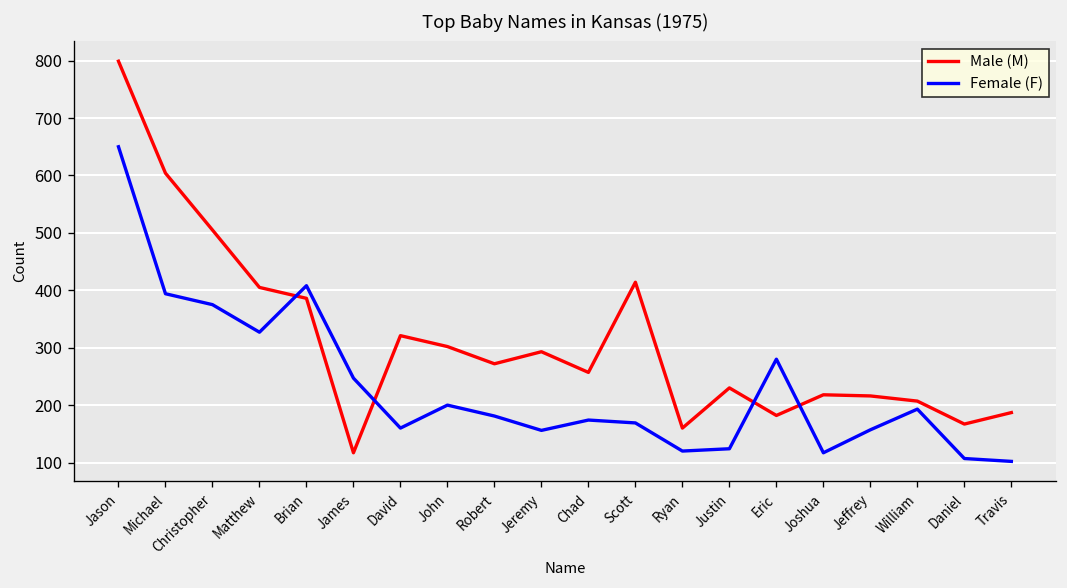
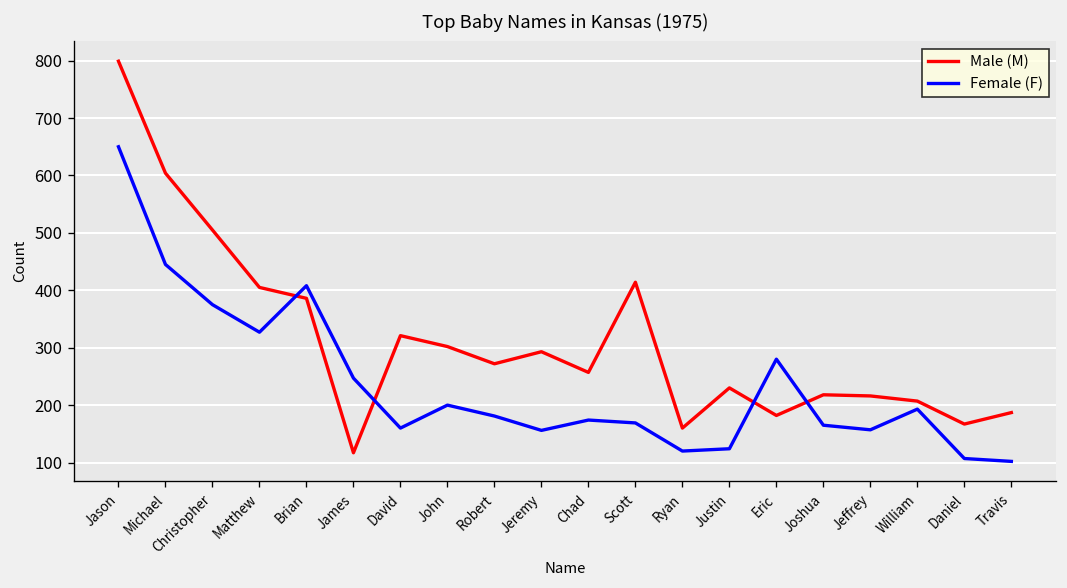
Female (F), Michael: 390 -> 450
Female (F), Joshua: 120 -> 170
